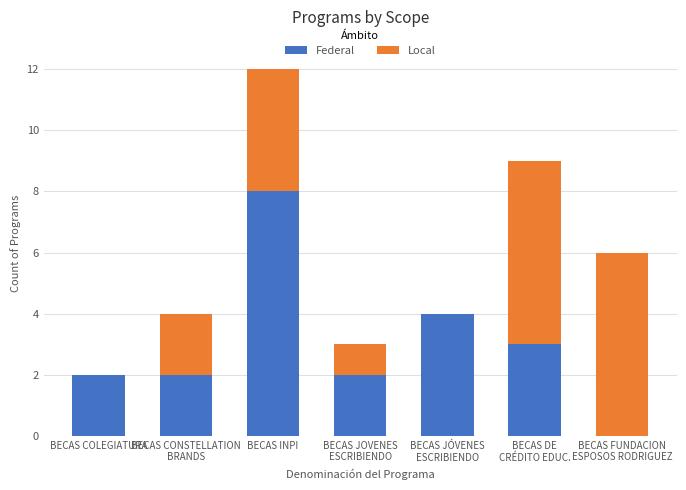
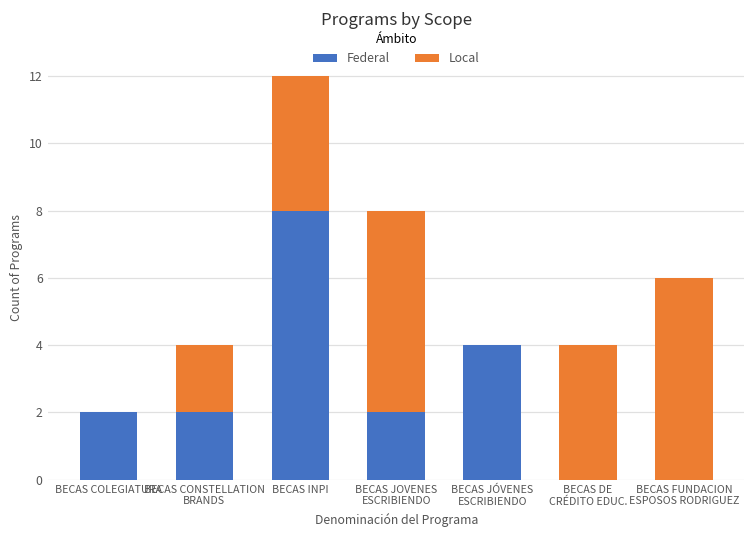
Local, BECAS JOVENES ESCRIBIENDO: 1 -> 6
Federal, BECAS DE CRÉDITO EDUC.: 3 -> 0
Local, BECAS DE CRÉDITO EDUC.: 6 -> 4
